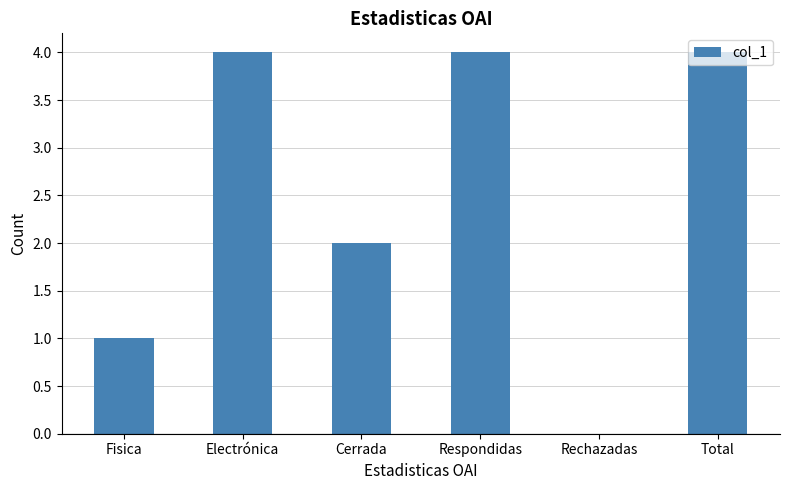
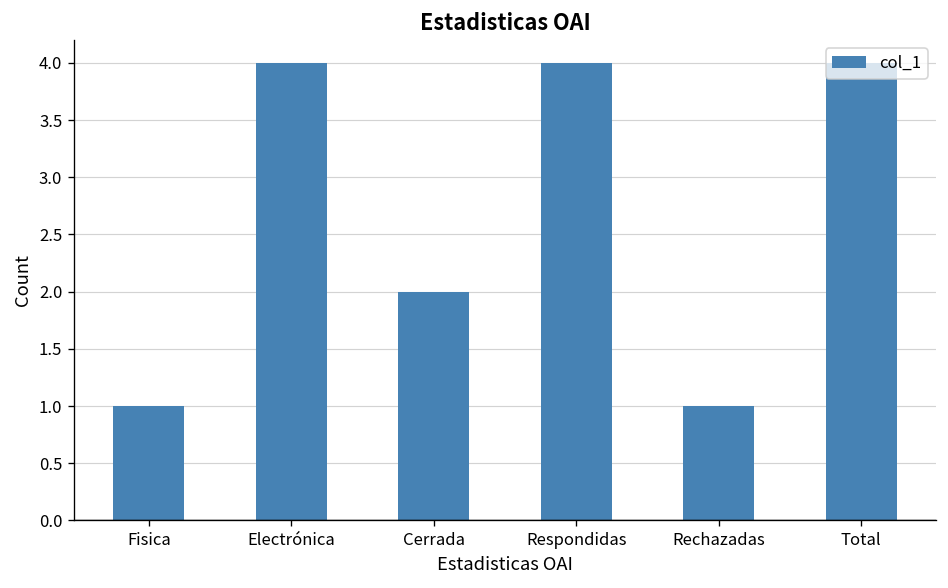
Rechazadas: 0 -> 1
